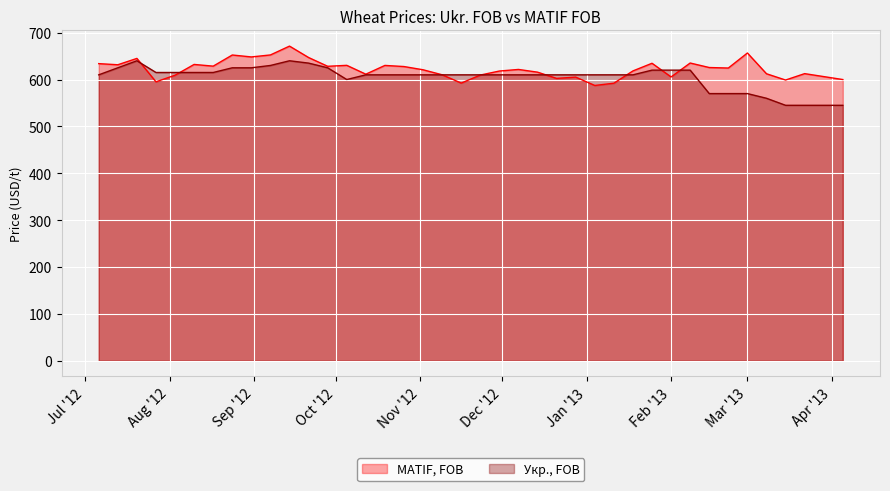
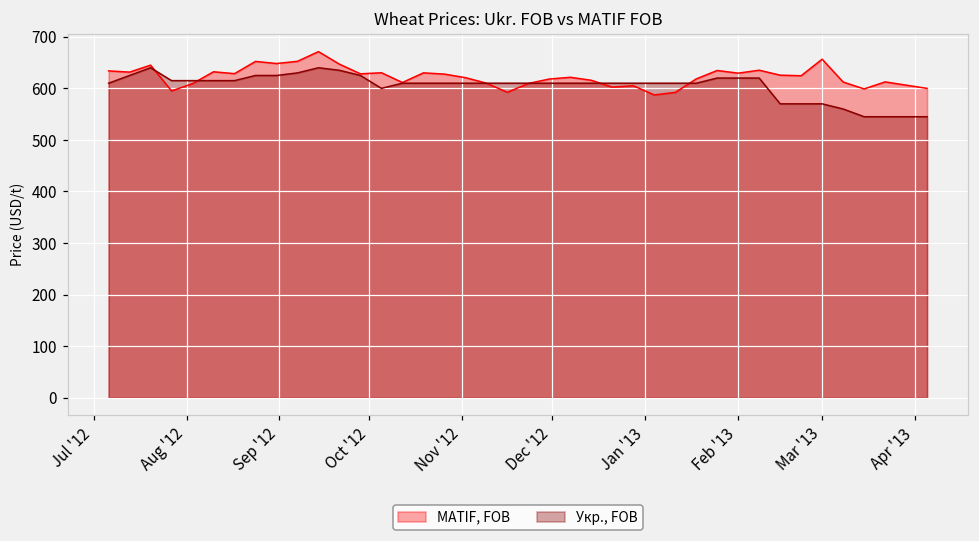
MATIF, FOB, Feb '13: 610 -> 630
